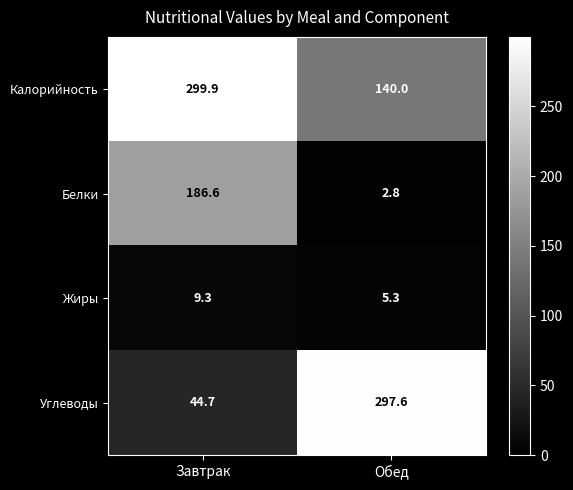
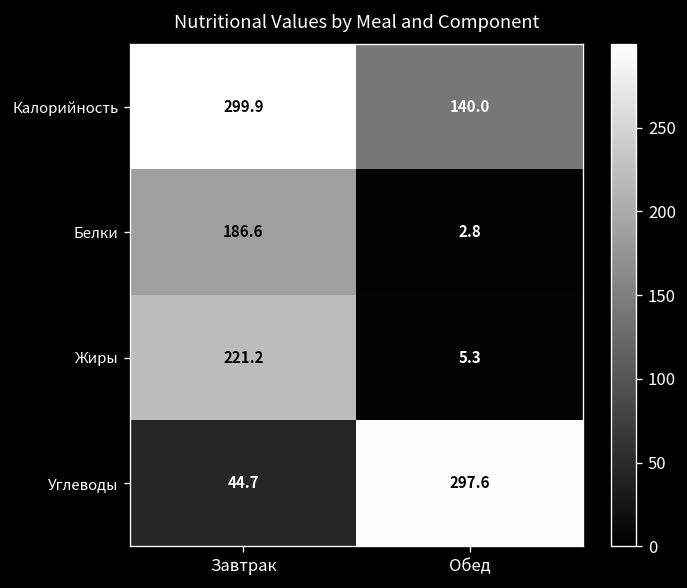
Жиры, Завтрак: 9.3 -> 221.2
